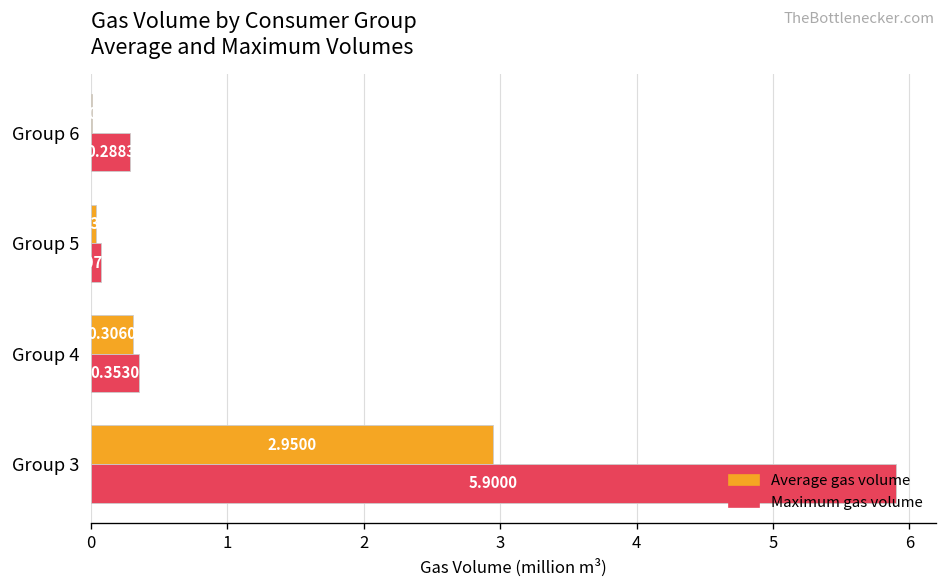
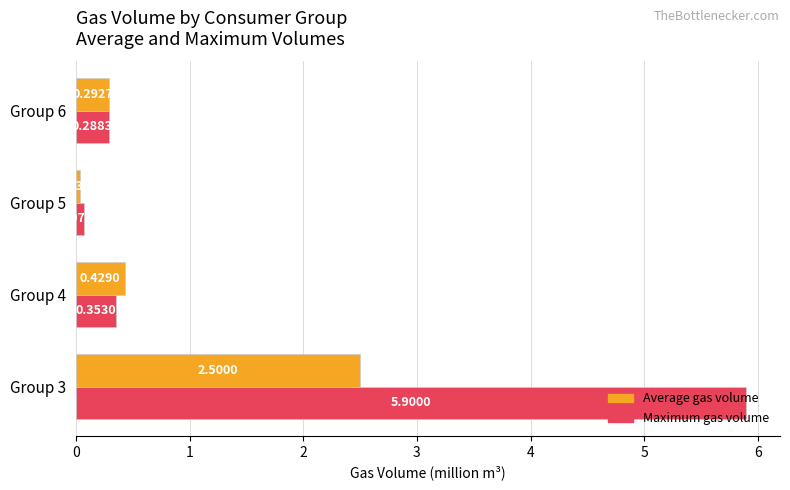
Average gas volume, Group 6: 0.00 -> 0.29
Average gas volume, Group 4: 0.3060 -> 0.4290
Average gas volume, Group 3: 2.9500 -> 2.5000
